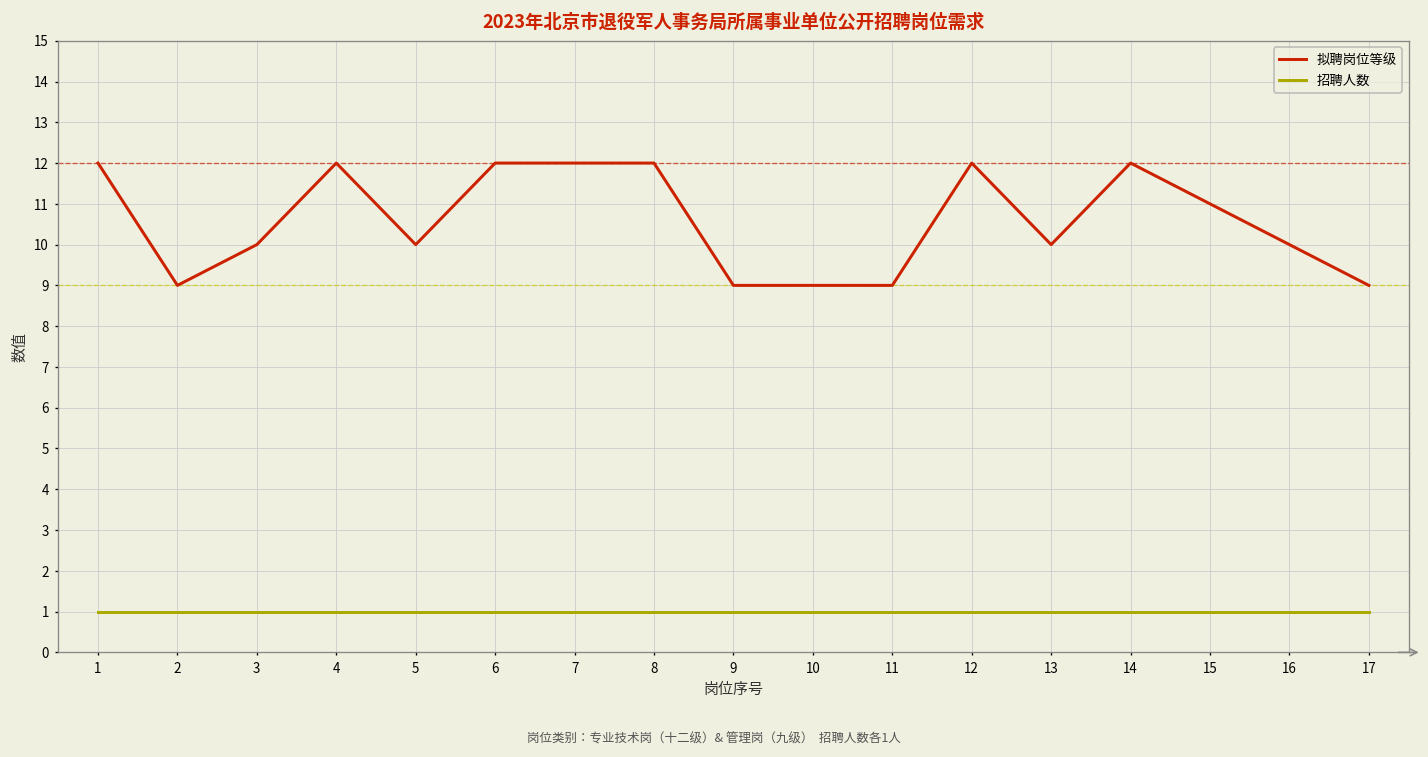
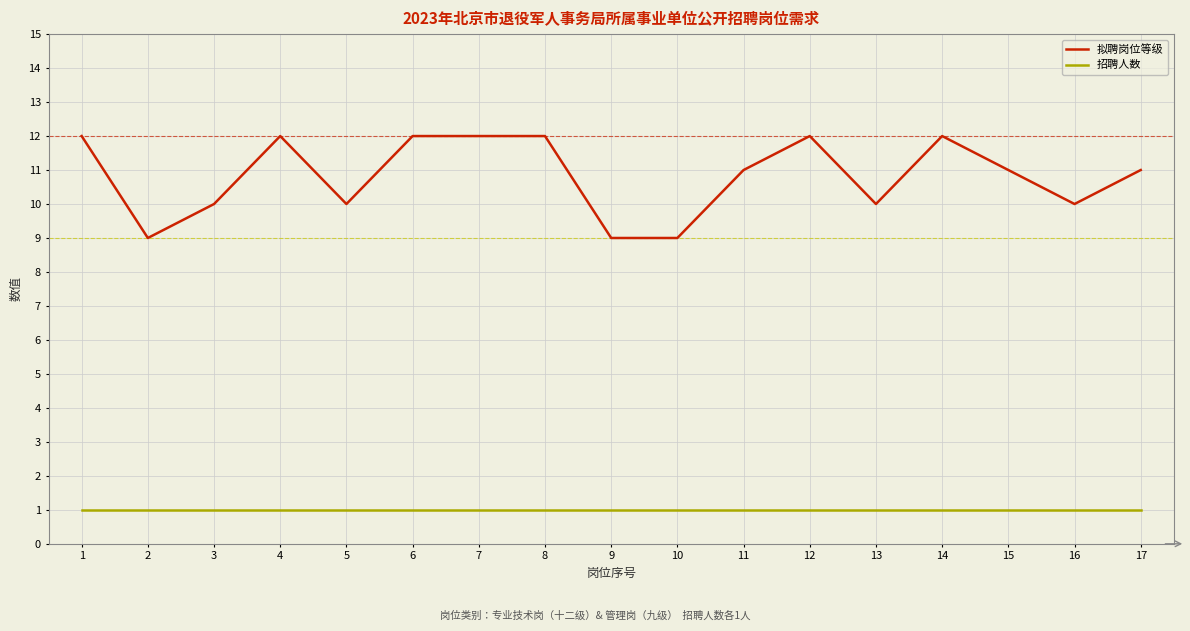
拟聘岗位等级, 11: 9 -> 11
拟聘岗位等级, 17: 9 -> 11
